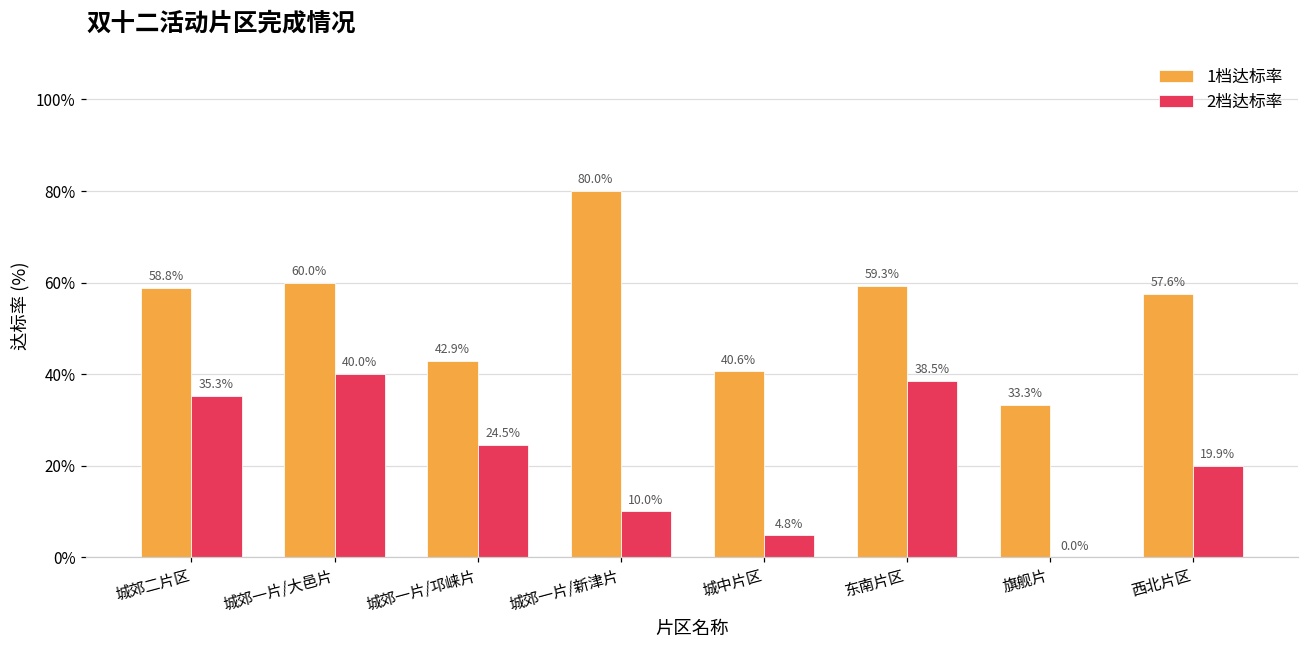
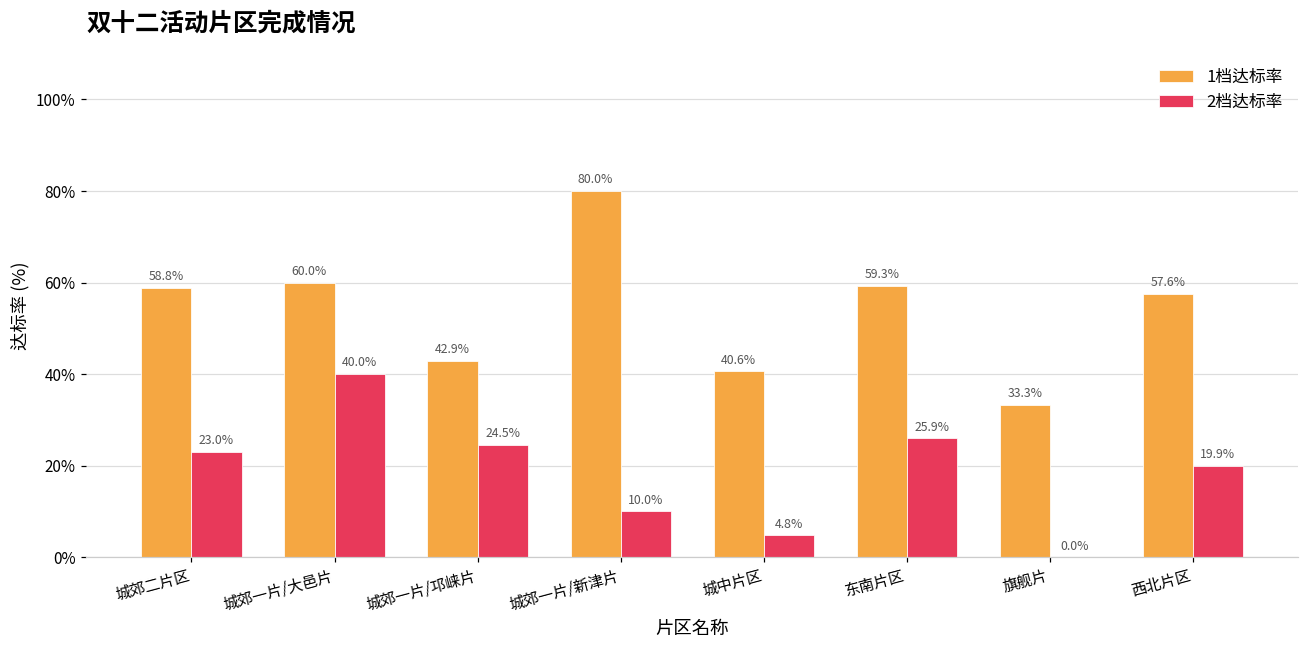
2档达标率, 城郊二片区: 35.3% -> 23.0%
2档达标率, 东南片区: 38.5% -> 25.9%
